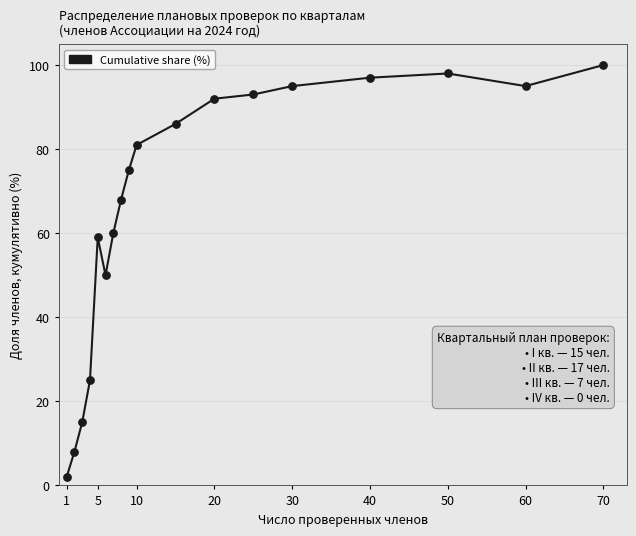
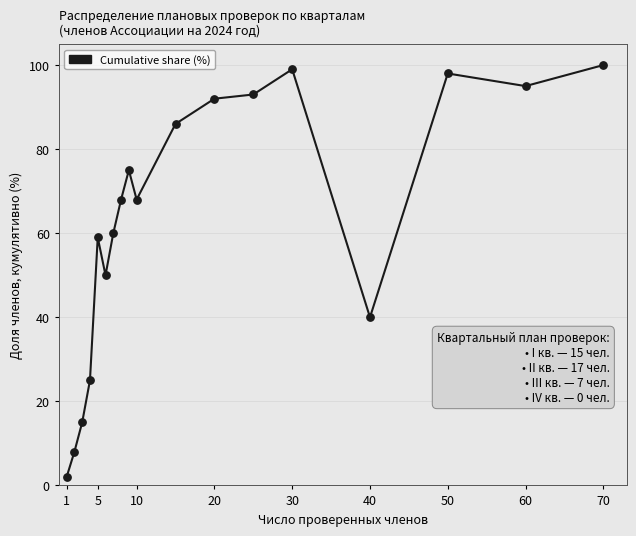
10: 81 -> 68
30: 95 -> 99
40: 97 -> 40
